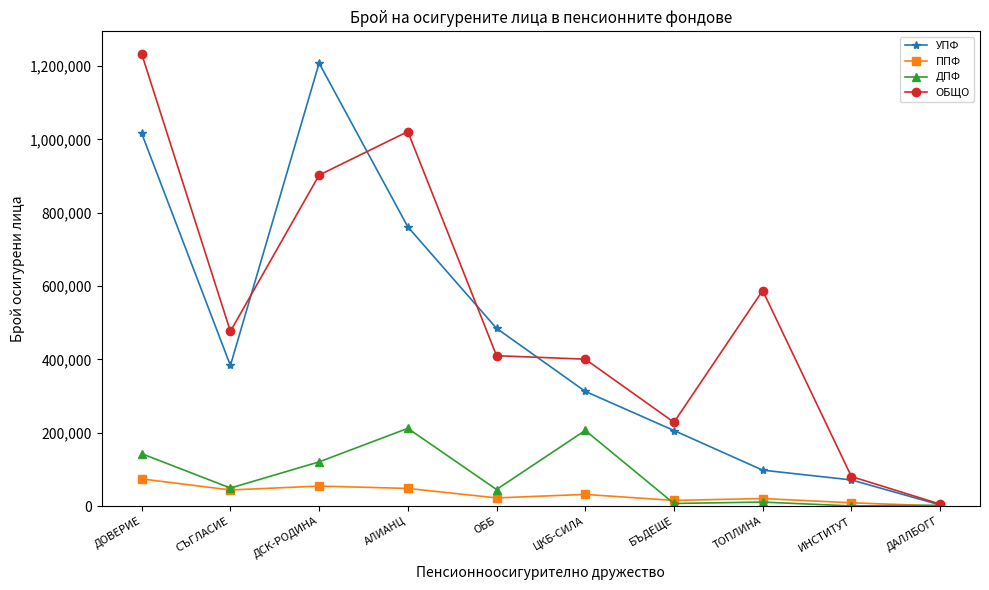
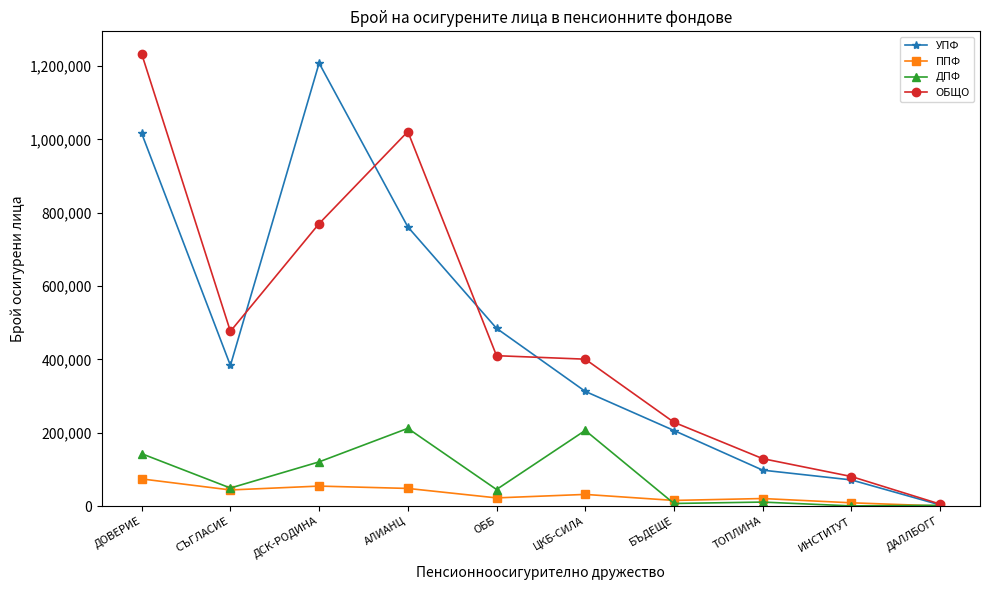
ОБЩО, ДСК-РОДИНА: 900,000 -> 770,000
ОБЩО, ТОПЛИНА: 590,000 -> 130,000
